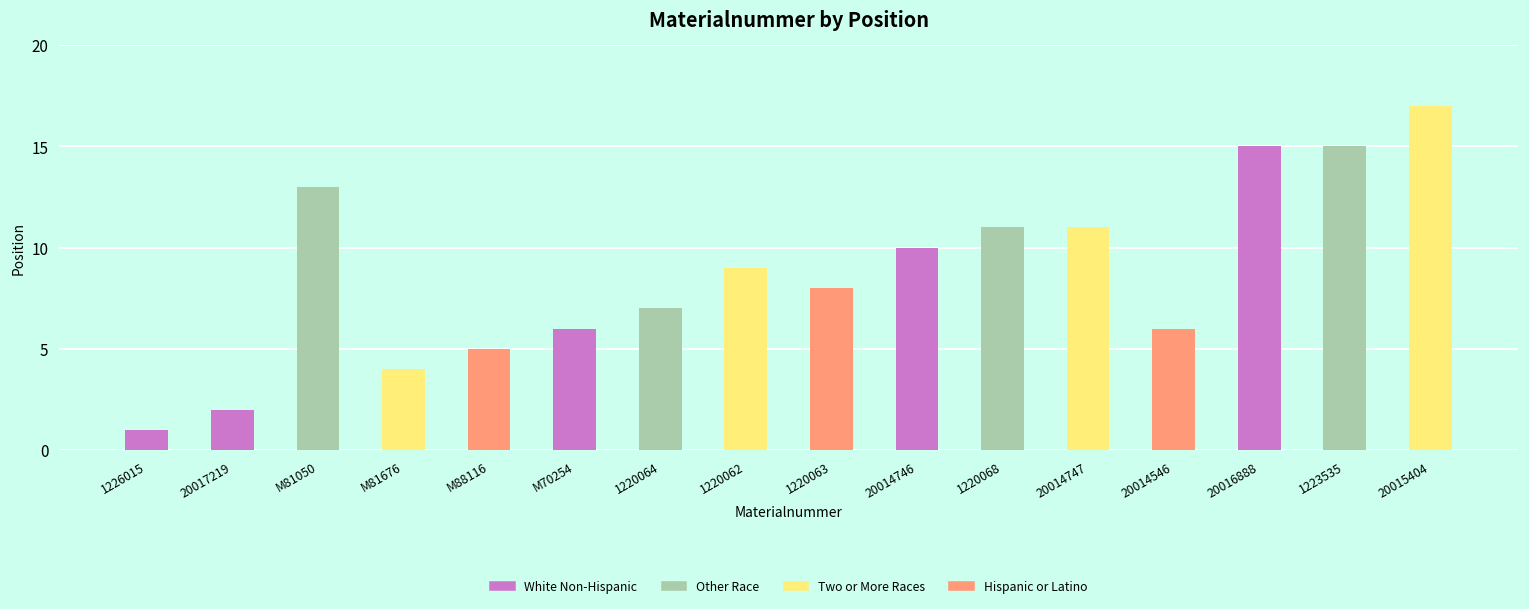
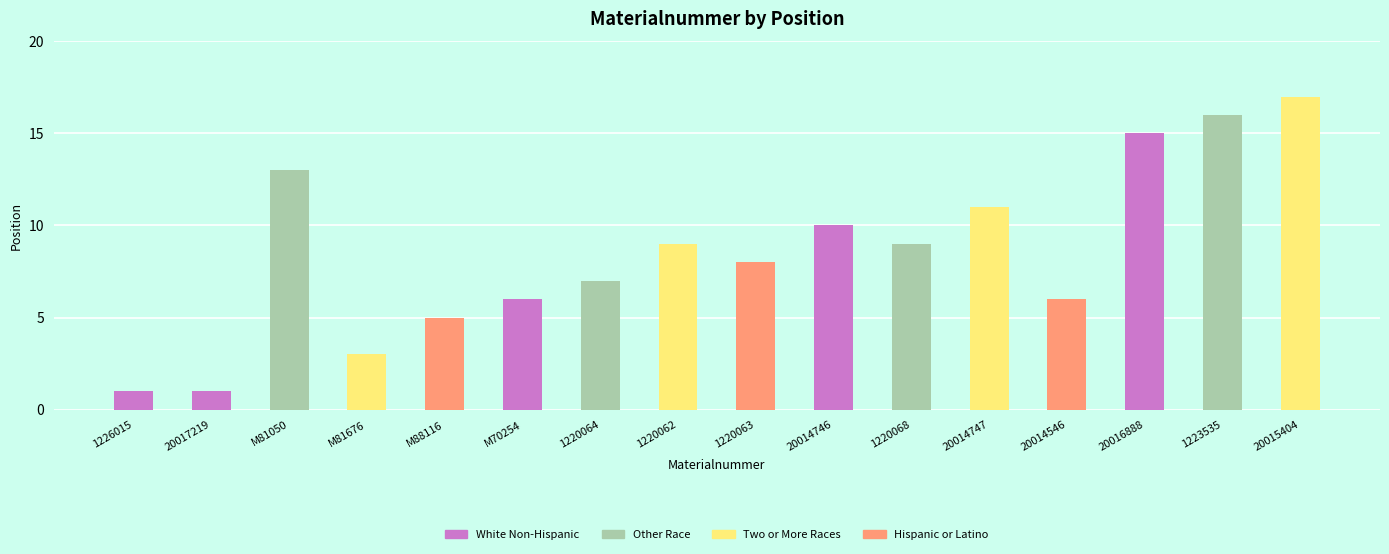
20017219: 2 -> 1
M81676: 4 -> 3
1220068: 11 -> 9
1223535: 15 -> 16
